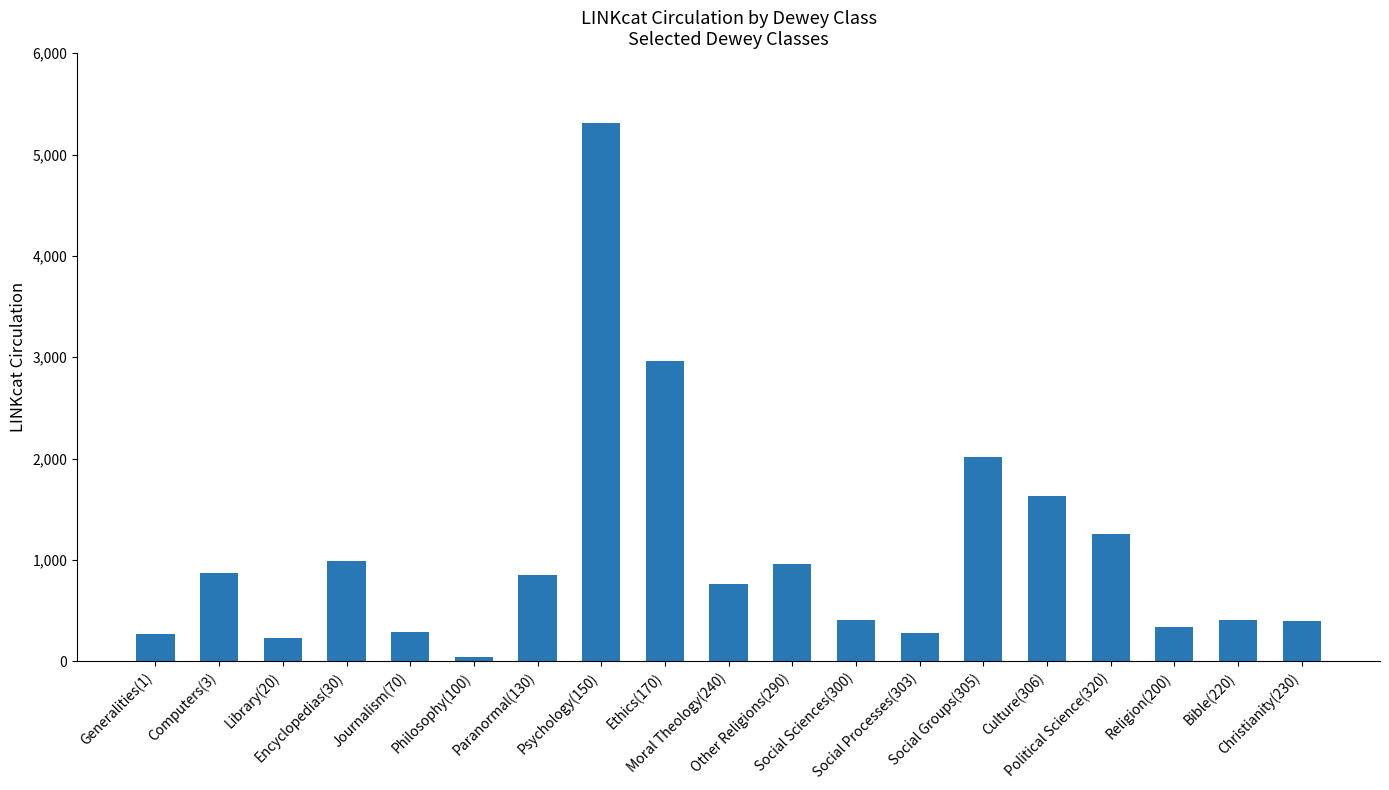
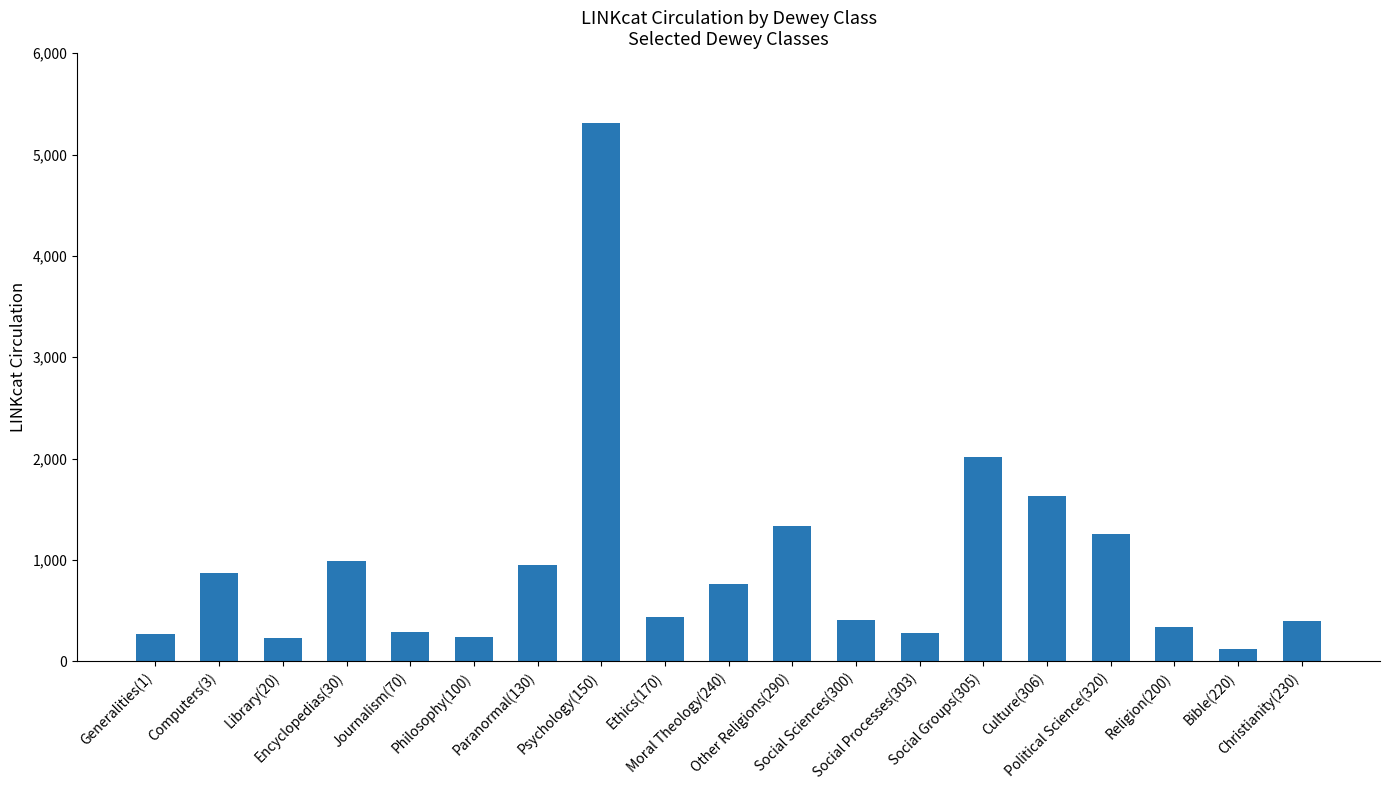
Philosophy(100): 40 -> 240
Paranormal(130): 860 -> 950
Ethics(170): 2,970 -> 440
Other Religions(290): 970 -> 1,330
Bible(220): 410 -> 120
